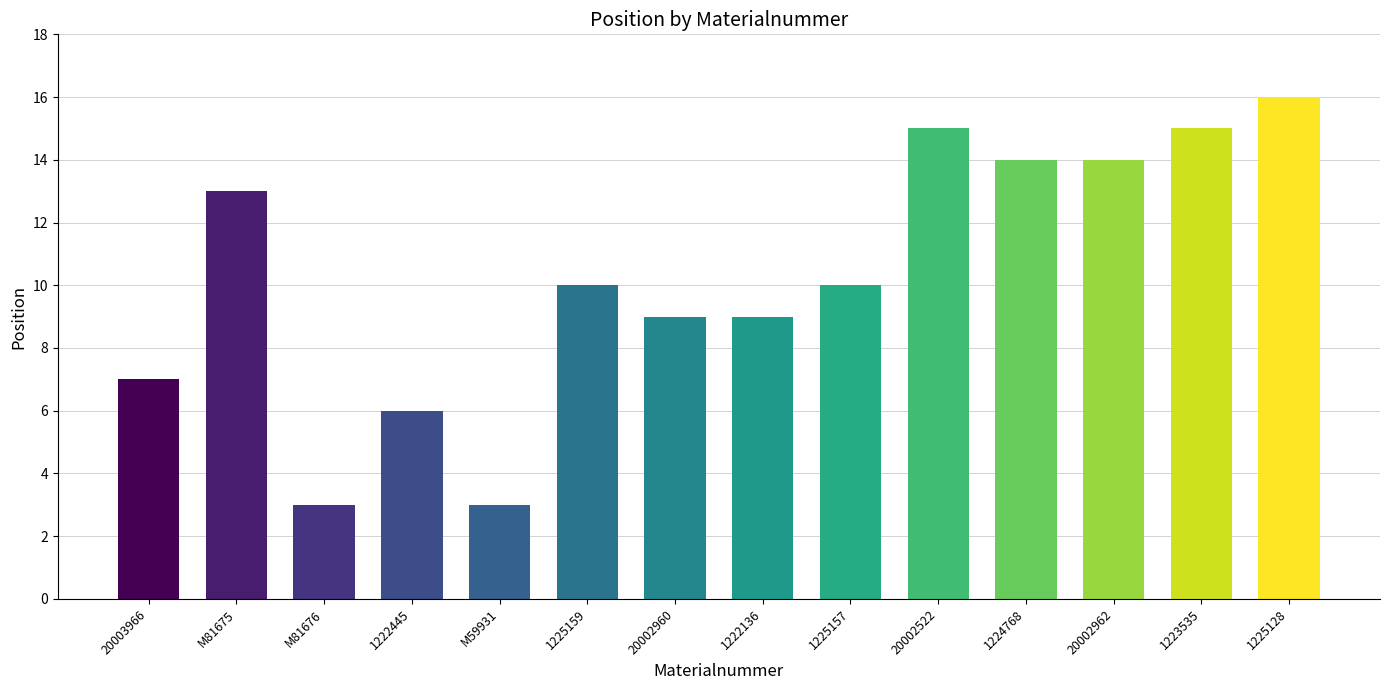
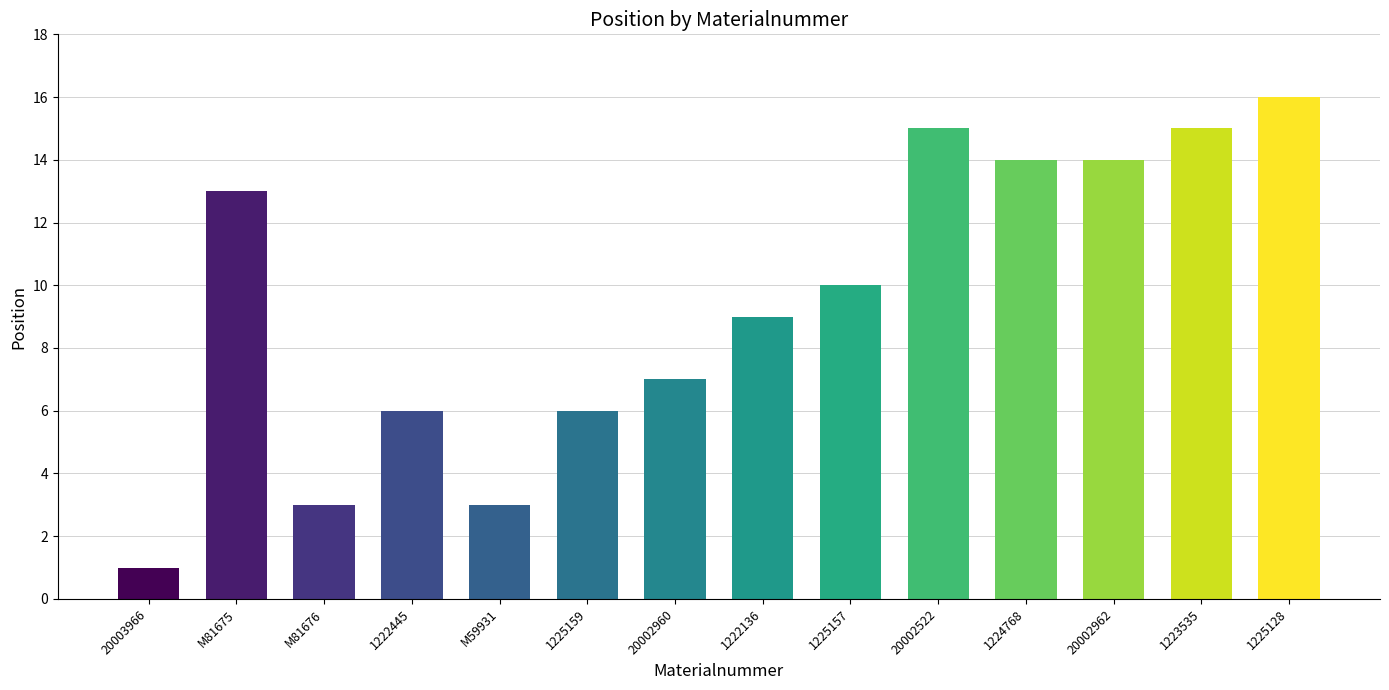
20003966: 7 -> 1
1225159: 10 -> 6
20002960: 9 -> 7
